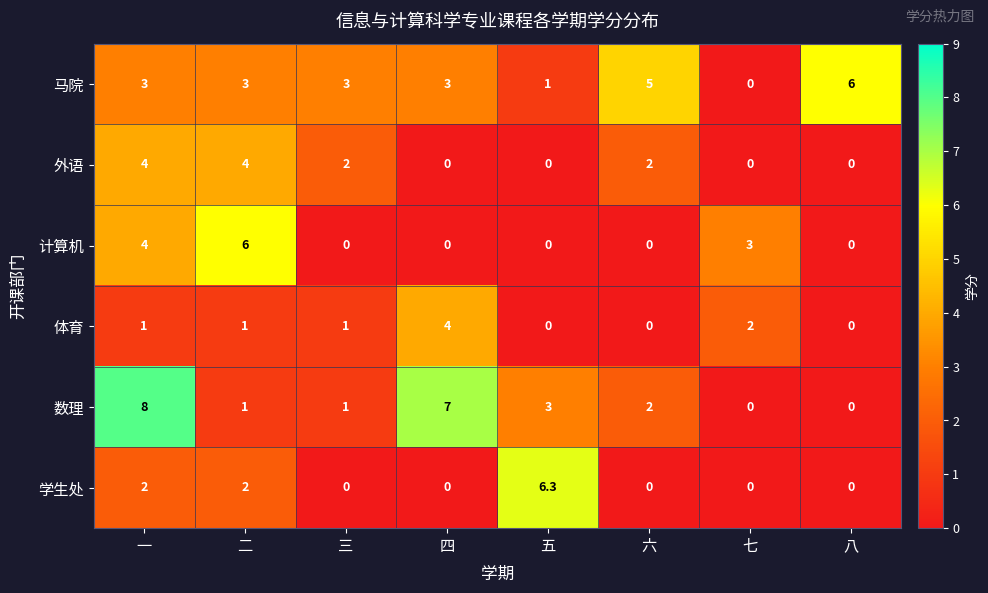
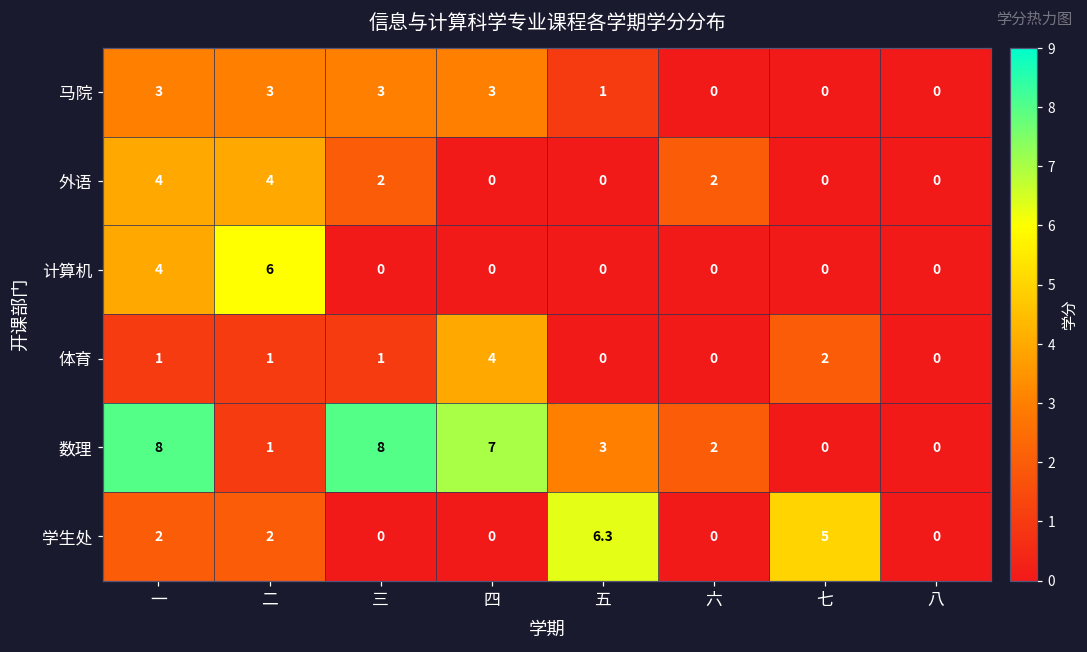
马院, 六: 5 -> 0
马院, 八: 6 -> 0
计算机, 七: 3 -> 0
数理, 三: 1 -> 8
学生处, 七: 0 -> 5
